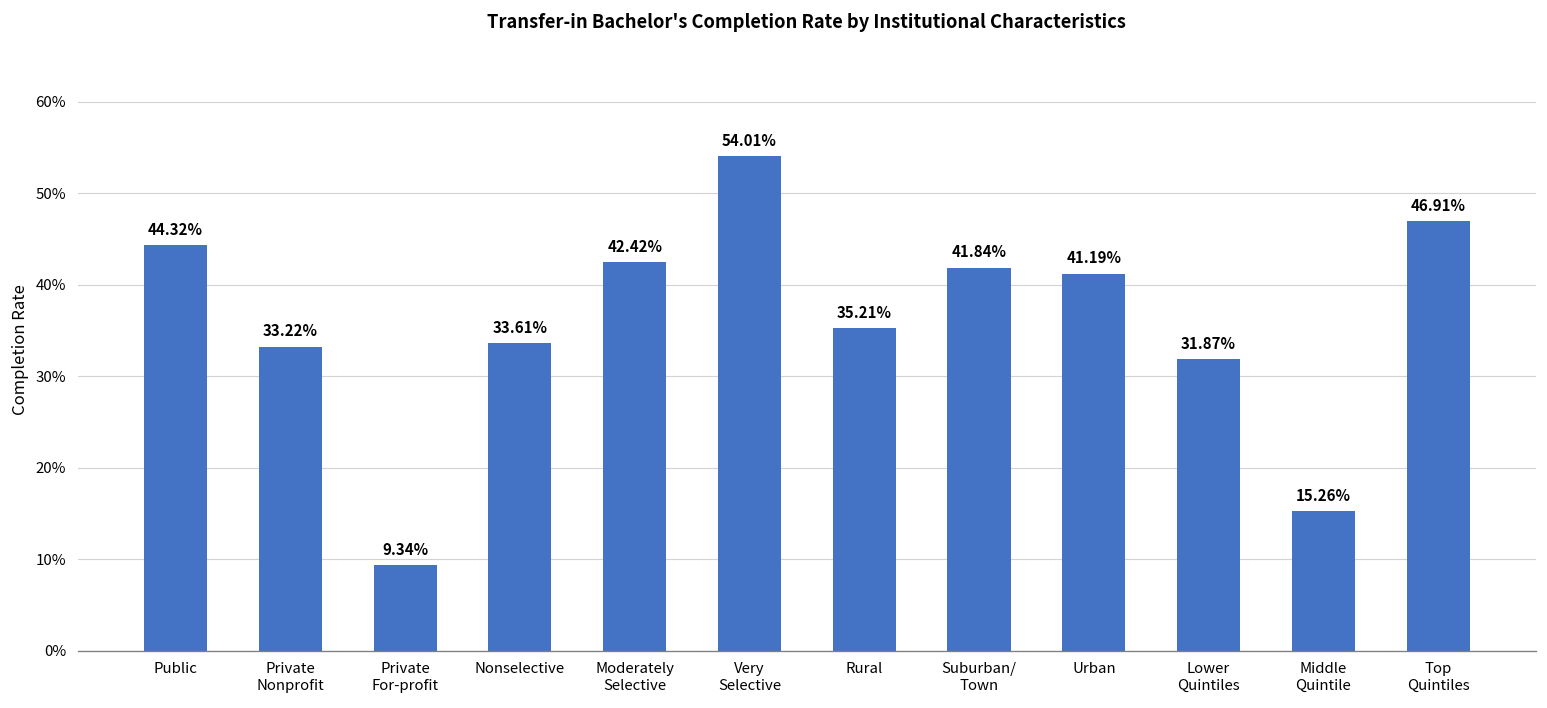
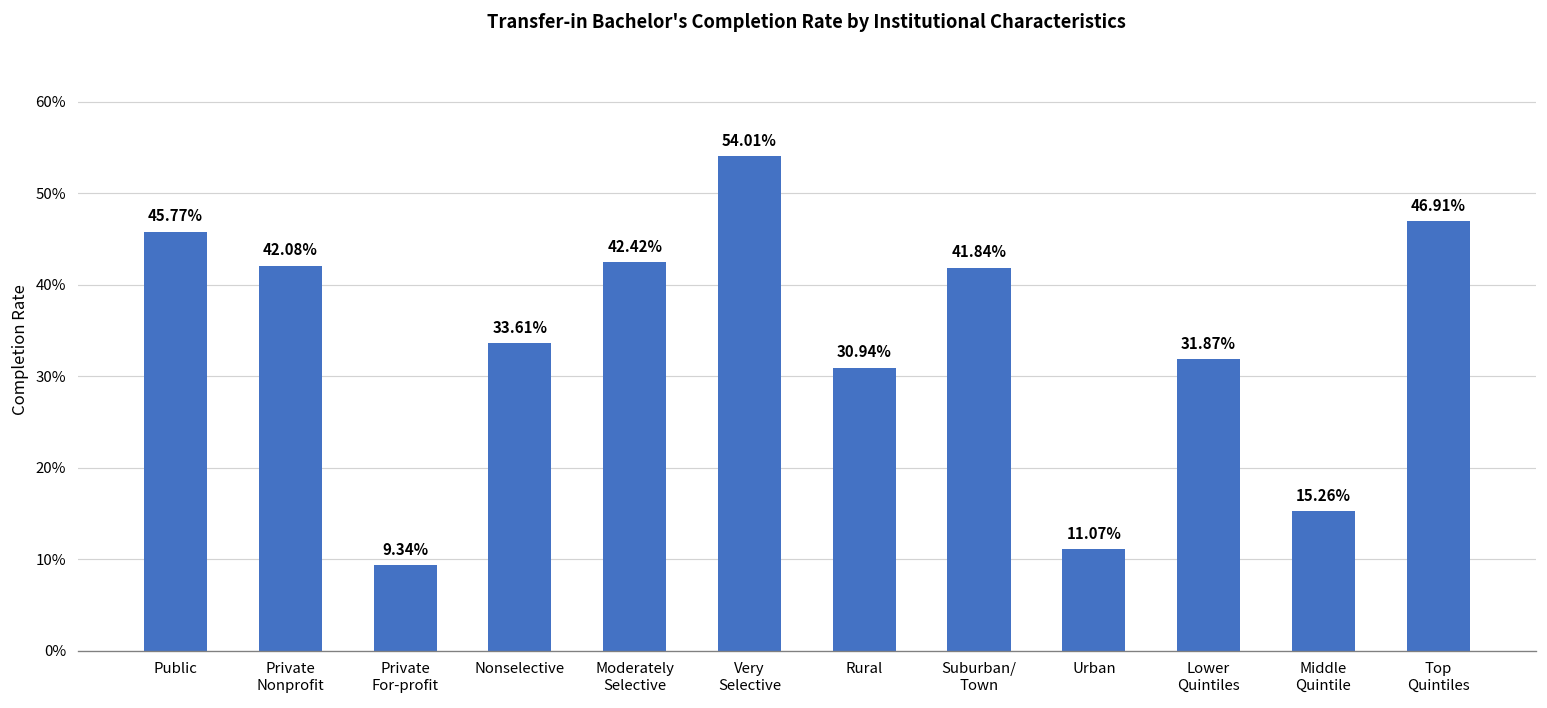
Public: 44.32% -> 45.77%
Private Nonprofit: 33.22% -> 42.08%
Rural: 35.21% -> 30.94%
Urban: 41.19% -> 11.07%
